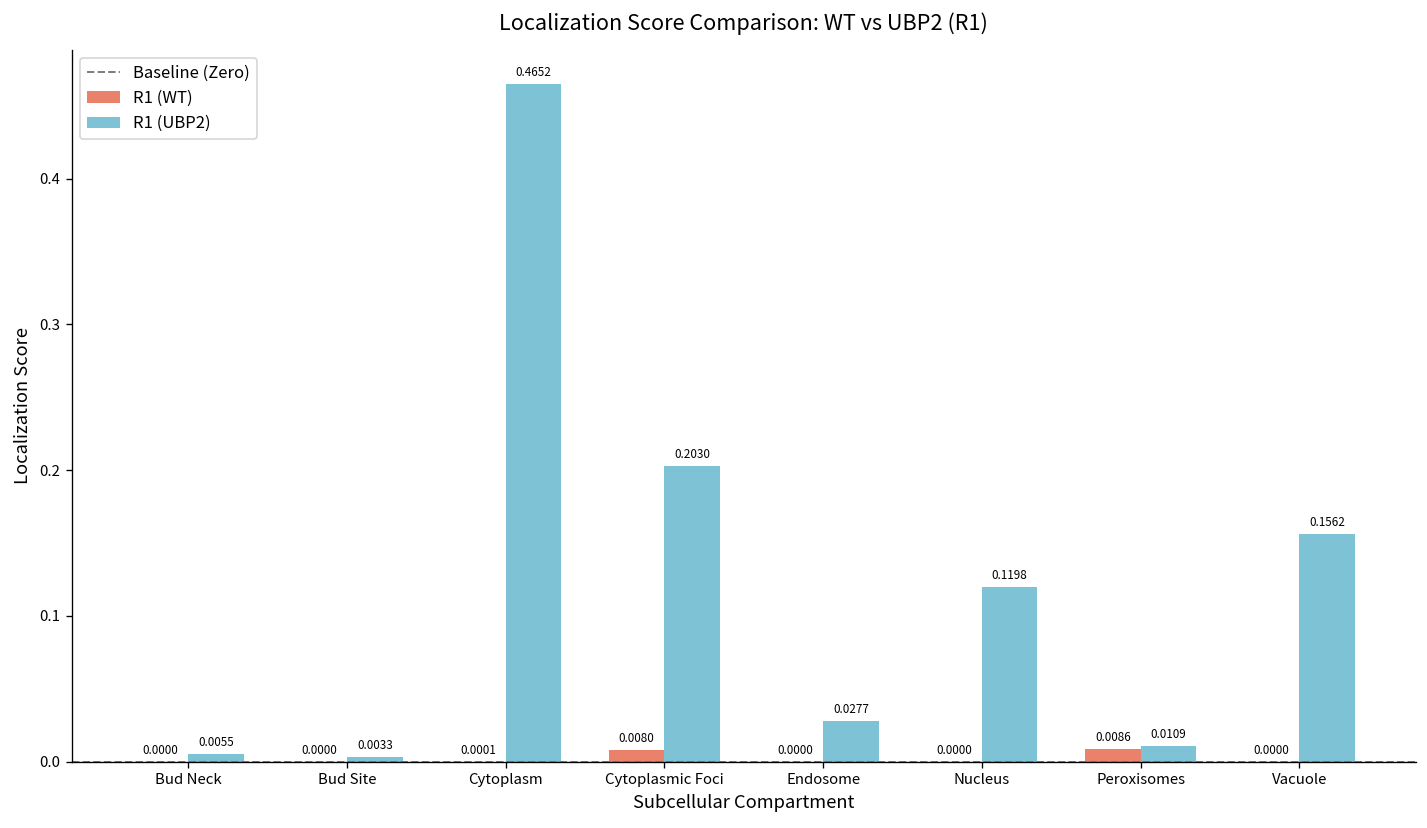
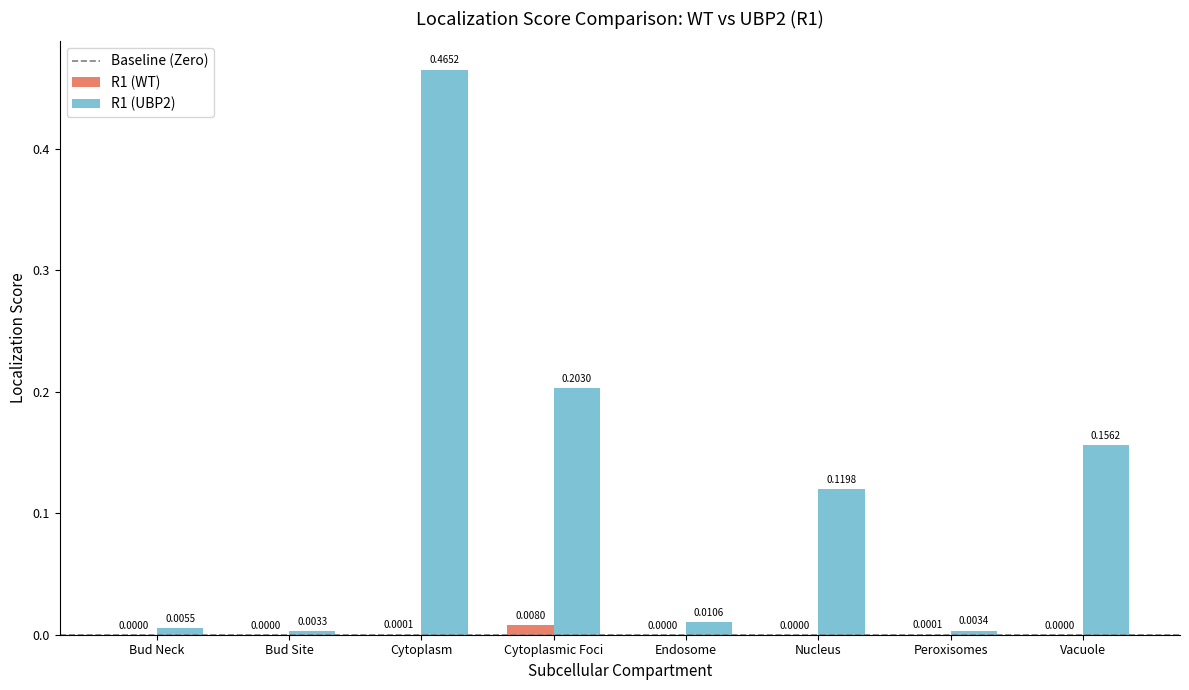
R1 (UBP2), Endosome: 0.0277 -> 0.0106
R1 (WT), Peroxisomes: 0.0086 -> 0.0001
R1 (UBP2), Peroxisomes: 0.0109 -> 0.0034
